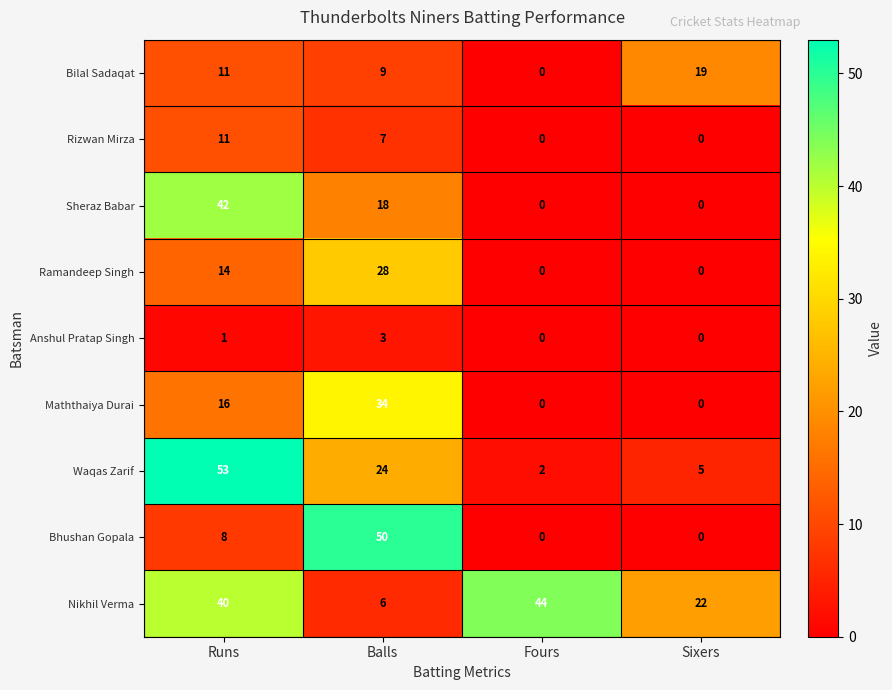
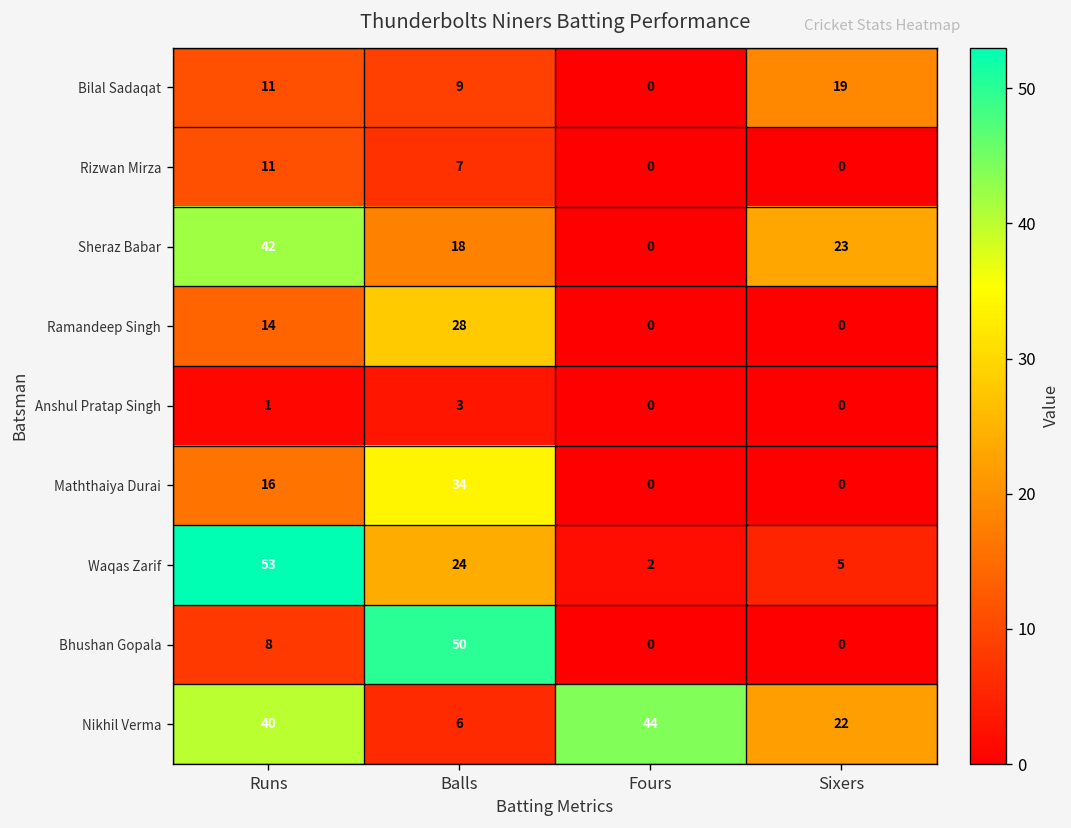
Sheraz Babar, Sixers: 0 -> 23
